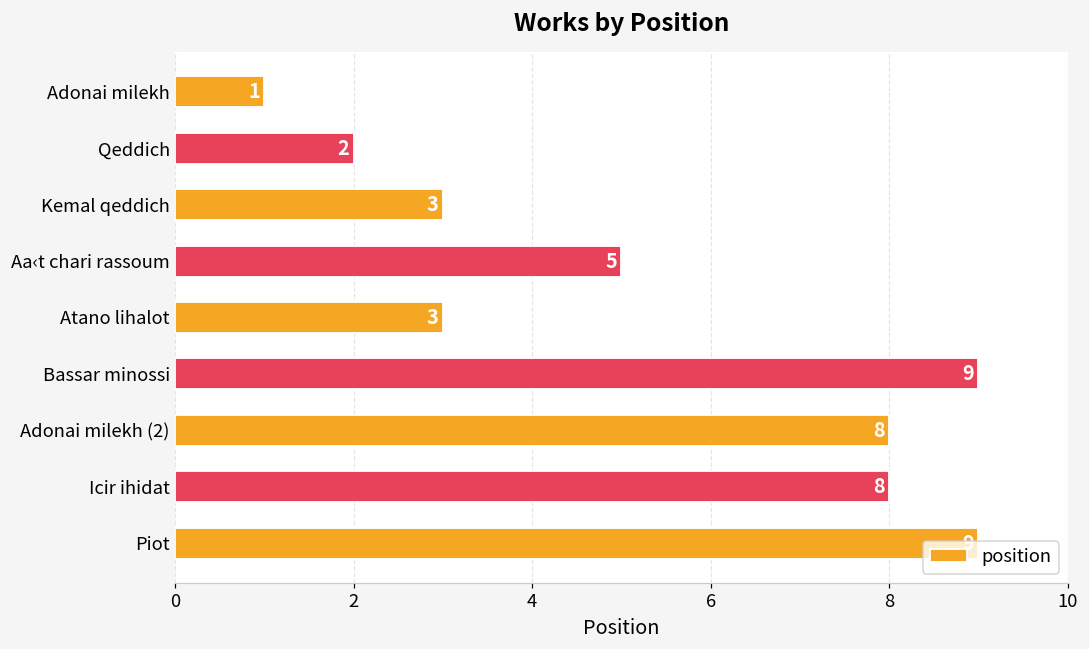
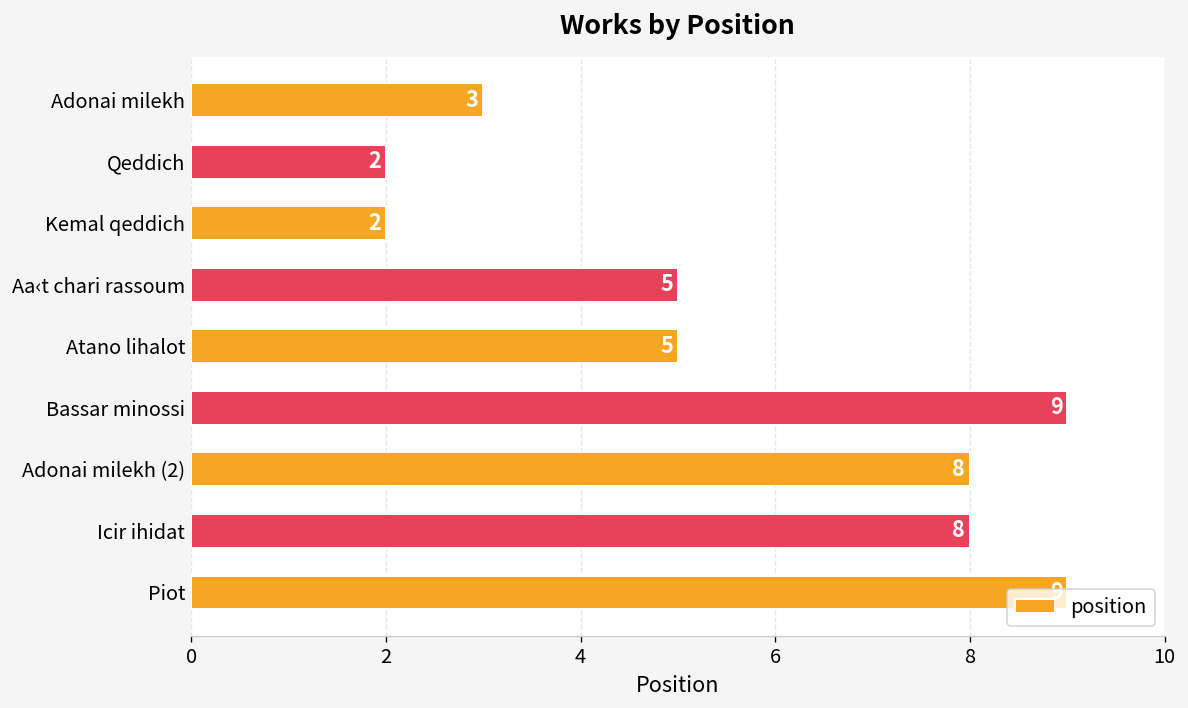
Adonai milekh: 1 -> 3
Kemal qeddich: 3 -> 2
Atano lihalot: 3 -> 5
